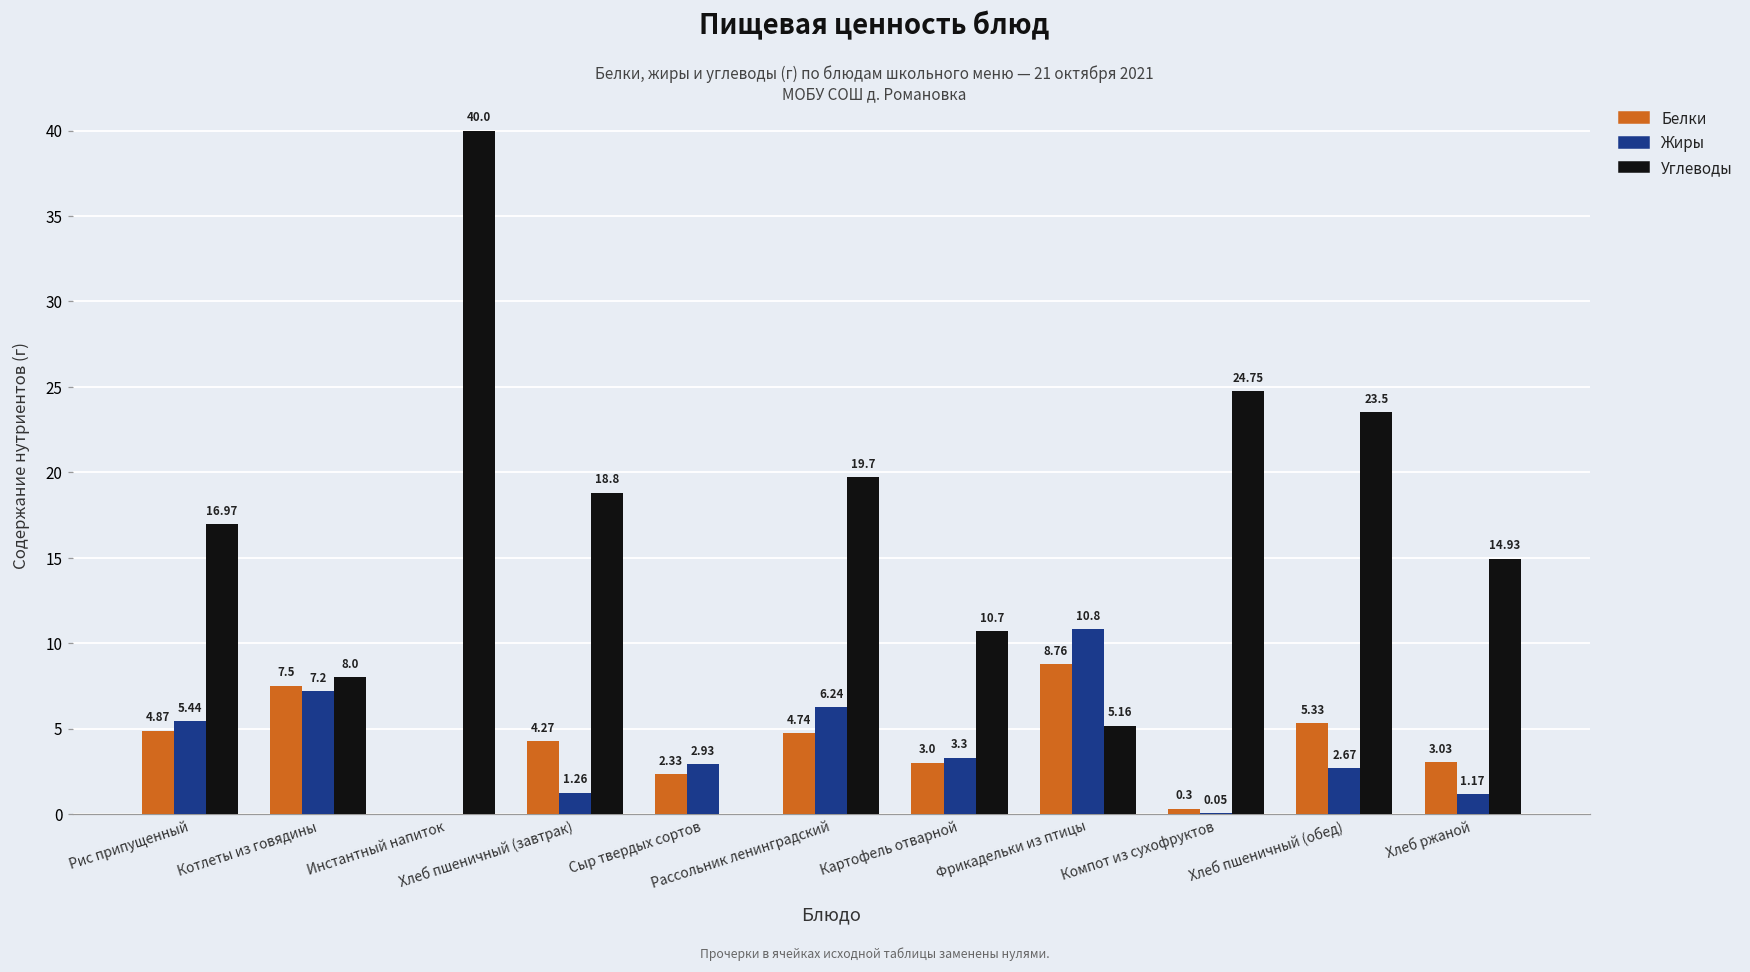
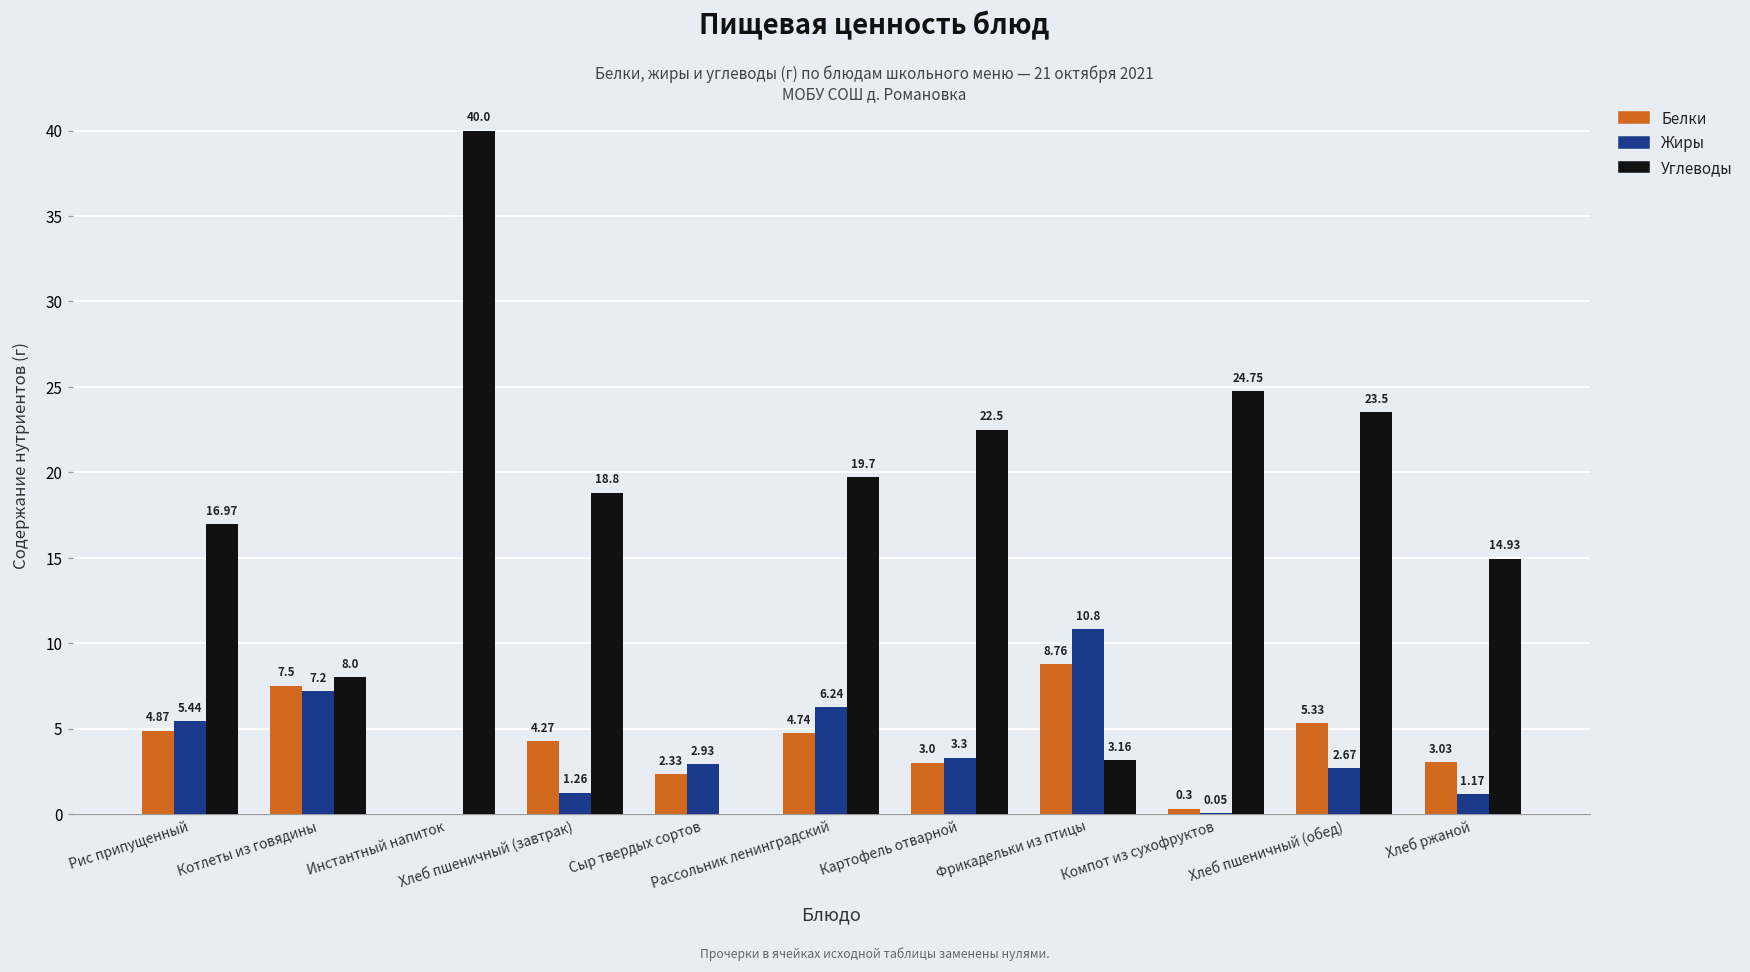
Углеводы, Картофель отварной: 10.7 -> 22.5
Углеводы, Фрикадельки из птицы: 5.16 -> 3.16
